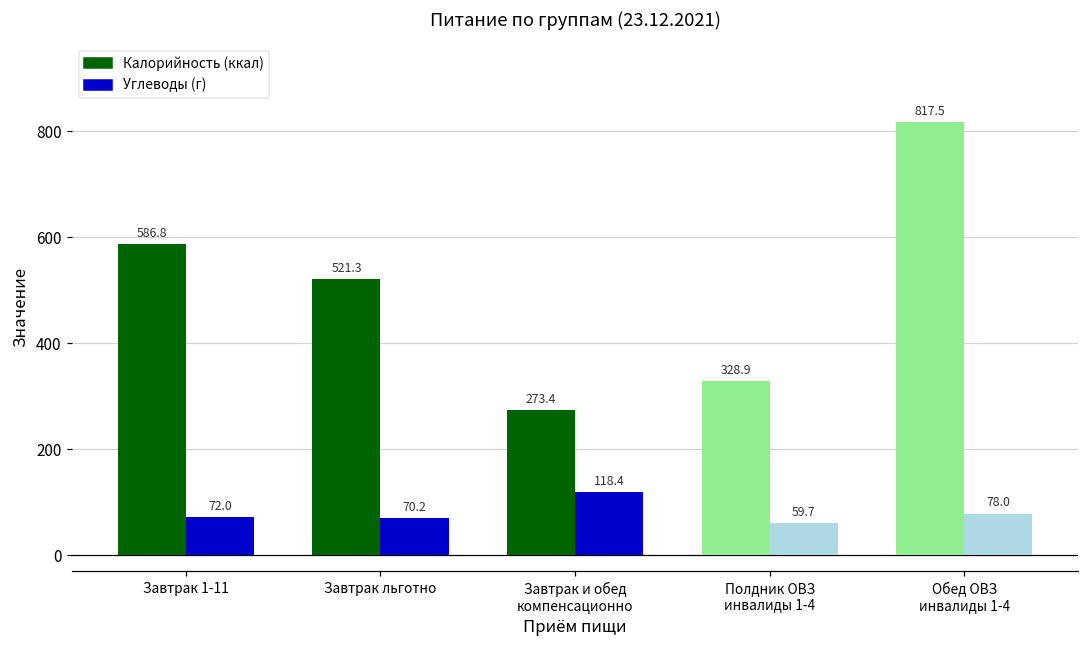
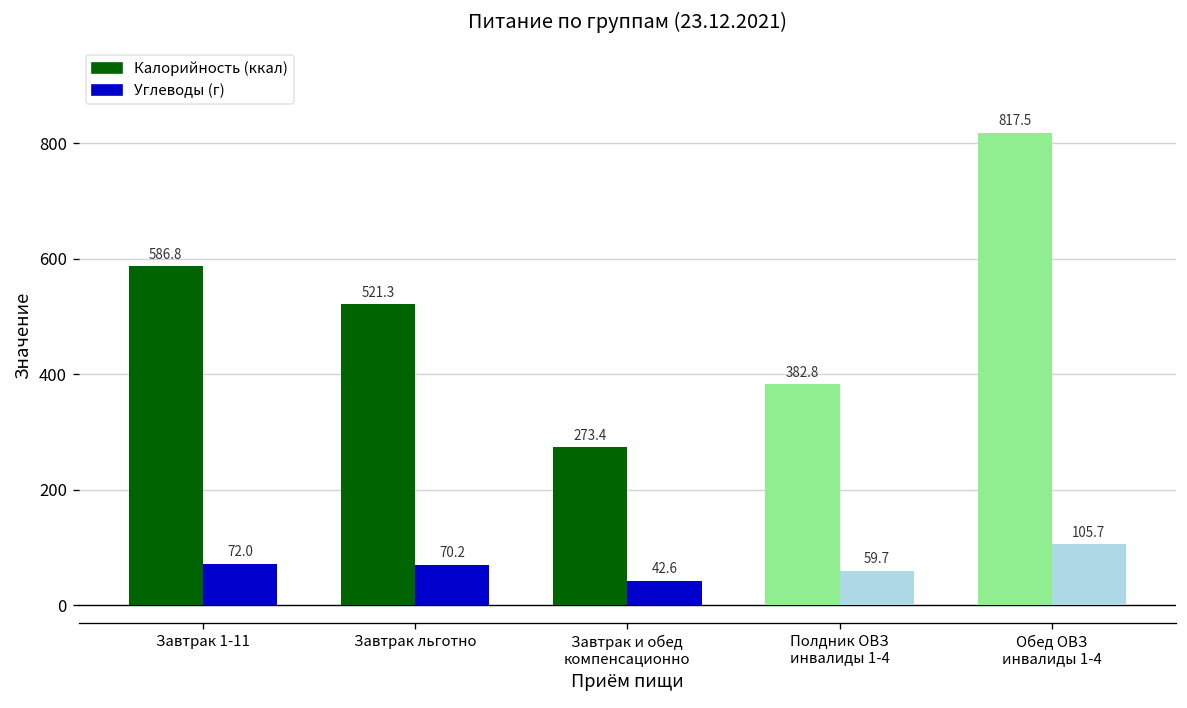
Углеводы (г), Завтрак и обед компенсационно: 118.4 -> 42.6
Калорийность (ккал), Полдник ОВЗ инвалиды 1-4: 328.9 -> 382.8
Углеводы (г), Обед ОВЗ инвалиды 1-4: 78.0 -> 105.7
